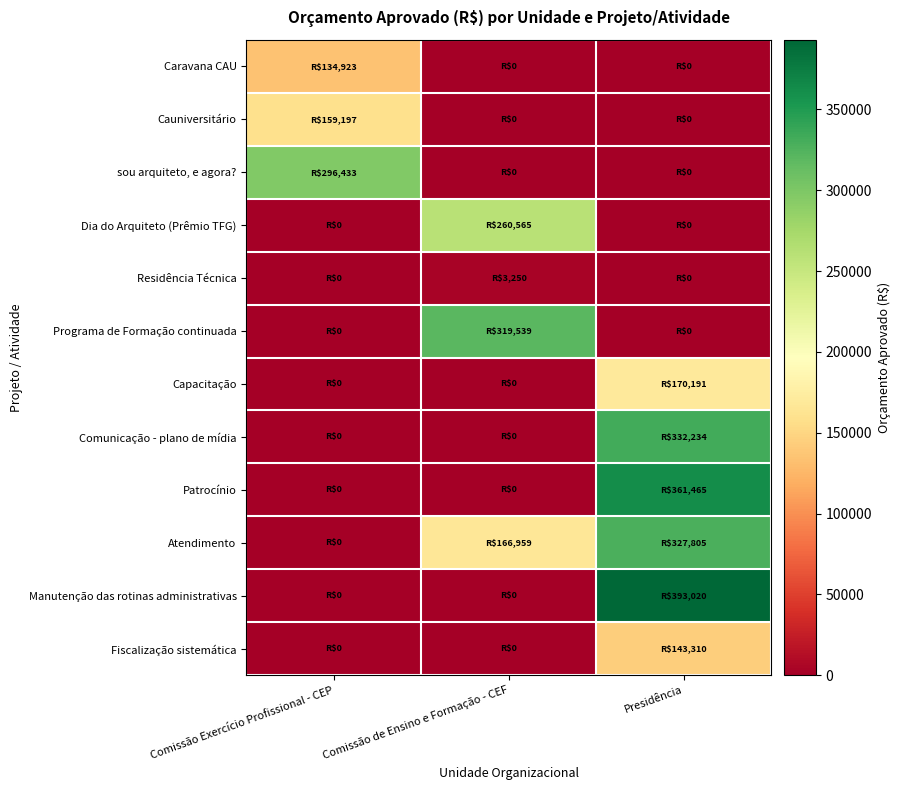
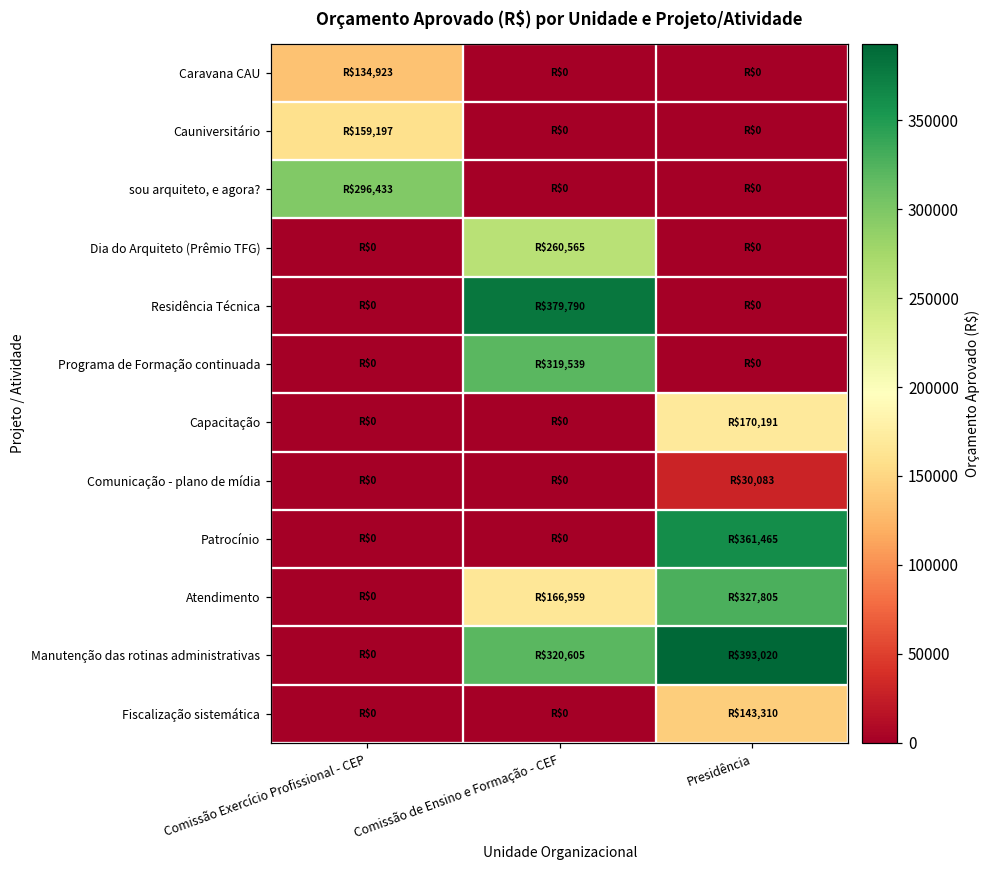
Residência Técnica, Comissão de Ensino e Formação - CEF: $3,250 -> $379,790
Comunicação - plano de mídia, Presidência: $332,234 -> $30,083
Manutenção das rotinas administrativas, Comissão de Ensino e Formação - CEF: $0 -> $320,605
